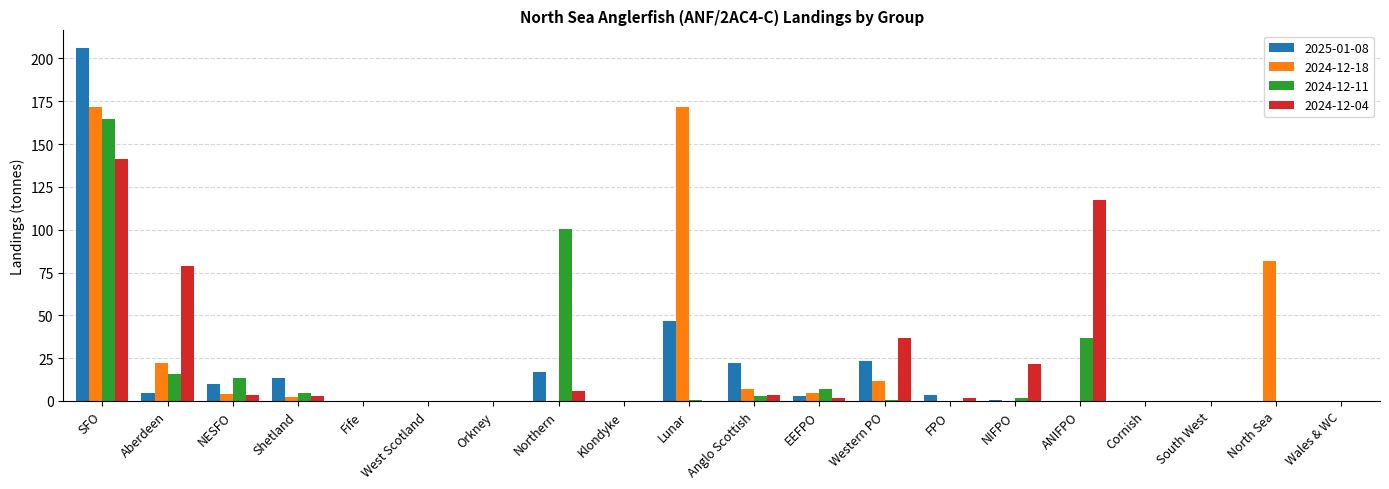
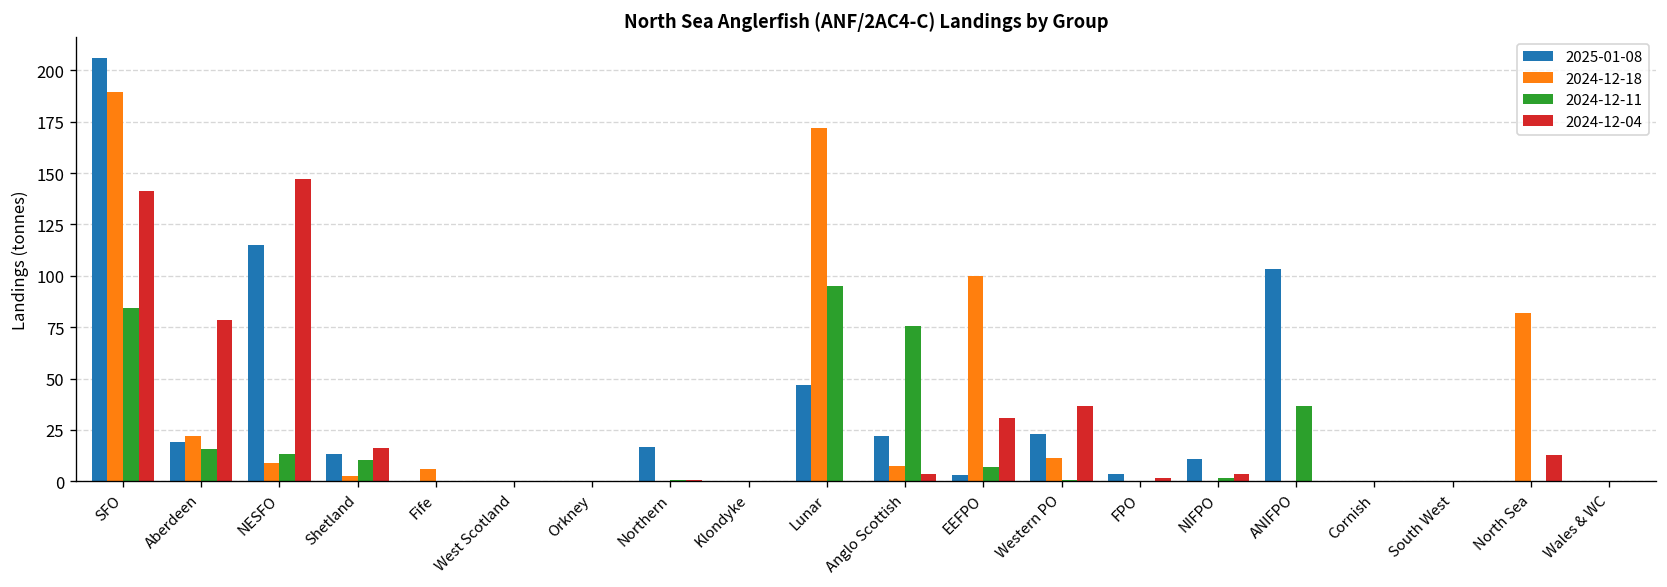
2024-12-18, SFO: 171 -> 190
2024-12-11, SFO: 164 -> 84
2025-01-08, Aberdeen: 5 -> 19
2025-01-08, NESFO: 10 -> 115
2024-12-18, NESFO: 4 -> 9
2024-12-04, NESFO: 3 -> 147
2024-12-11, Shetland: 5 -> 10
2024-12-04, Shetland: 3 -> 16
2024-12-18, Fife: 0 -> 6
2024-12-11, Northern: 101 -> 1
2024-12-04, Northern: 6 -> 1
2024-12-11, Lunar: 0 -> 95
2024-12-11, Anglo Scottish: 3 -> 75
2024-12-18, EEFPO: 5 -> 100
2024-12-04, EEFPO: 2 -> 31
2025-01-08, NIFPO: 1 -> 11
2024-12-04, NIFPO: 22 -> 4
2025-01-08, ANIFPO: 0 -> 103
2024-12-04, ANIFPO: 117 -> 0
2024-12-04, North Sea: 0 -> 13
